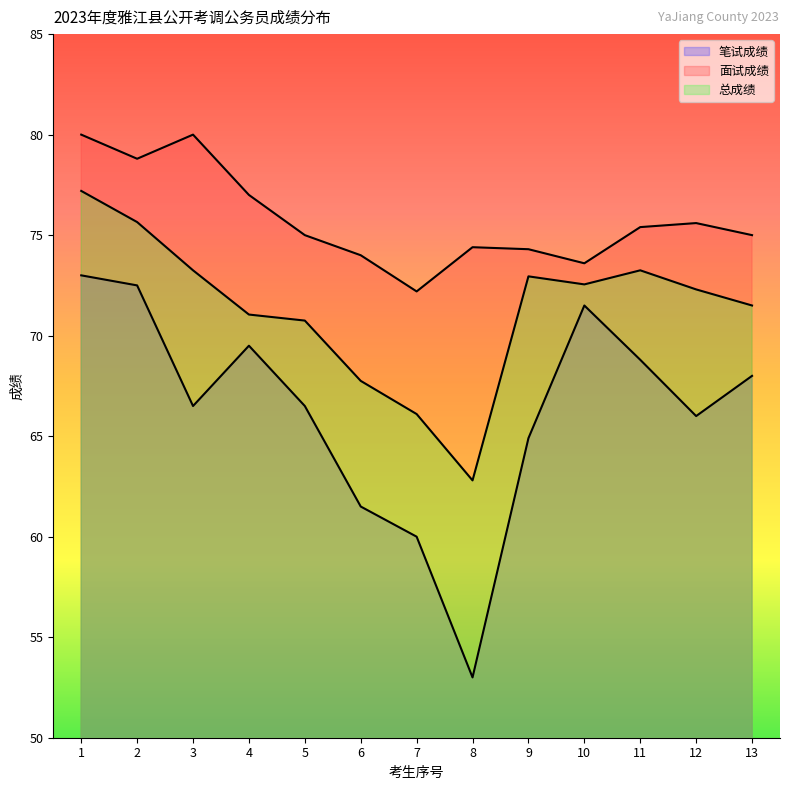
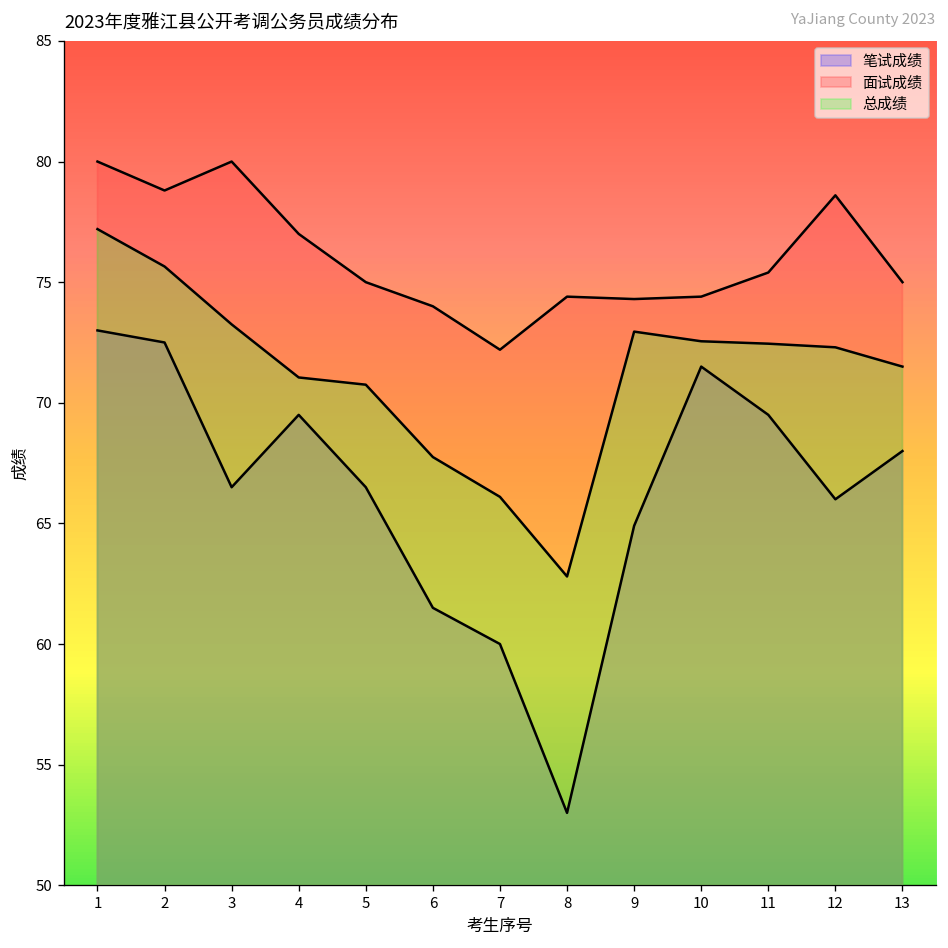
面试成绩, 10: 73.6 -> 74.4
笔试成绩, 11: 68.8 -> 69.5
总成绩, 11: 73.3 -> 72.5
面试成绩, 12: 75.6 -> 78.6
